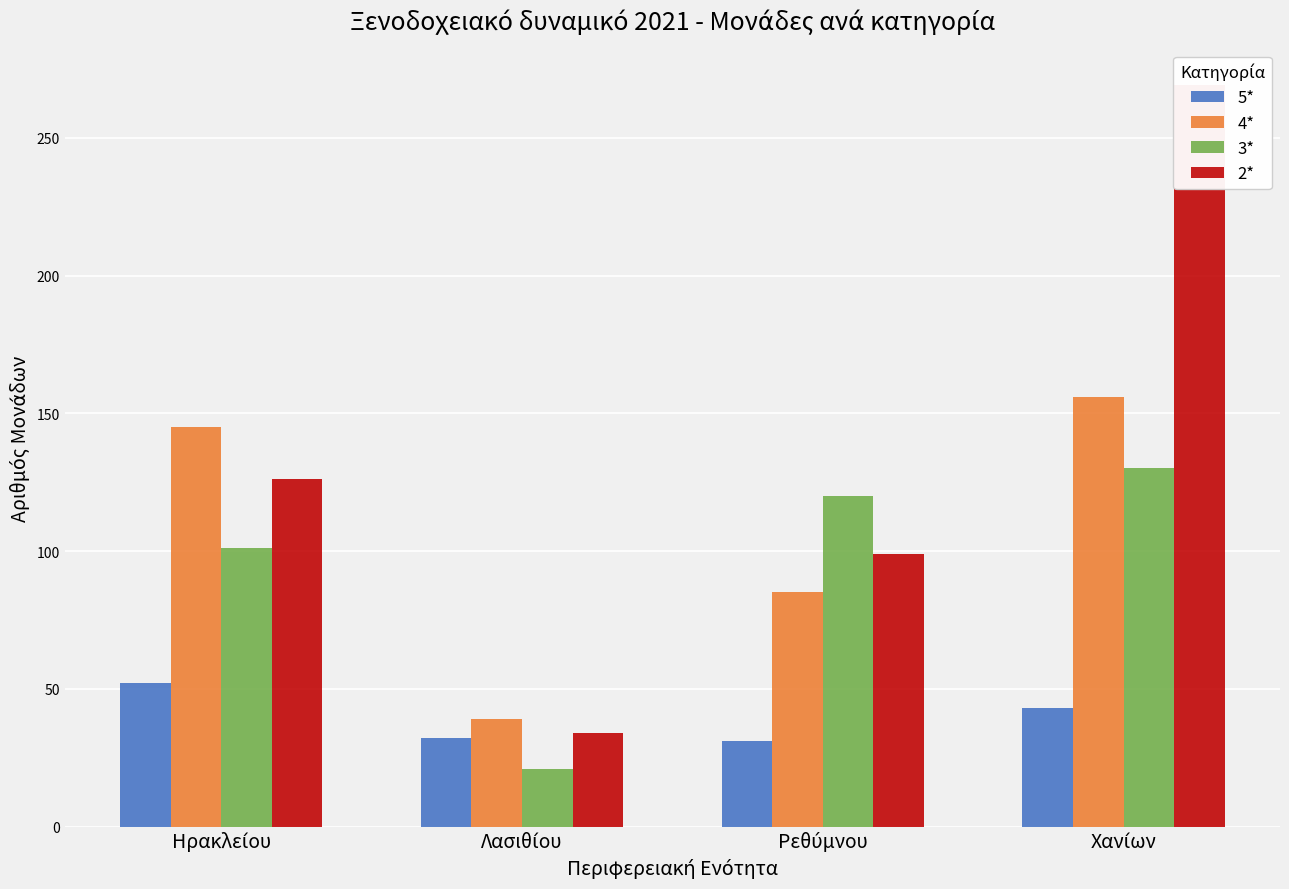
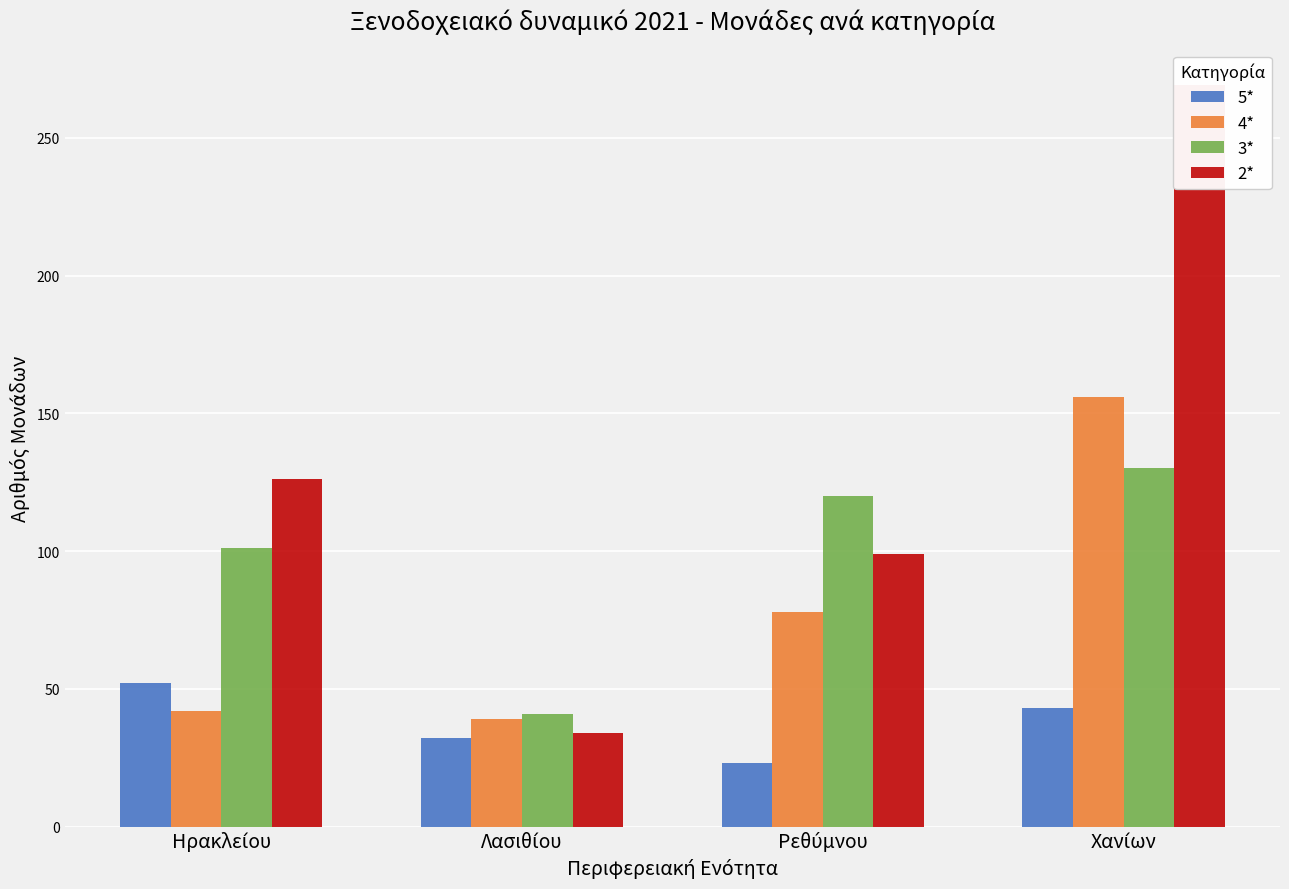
4*, Ηρακλείου: 145 -> 42
3*, Λασιθίου: 21 -> 41
5*, Ρεθύμνου: 31 -> 23
4*, Ρεθύμνου: 85 -> 78
